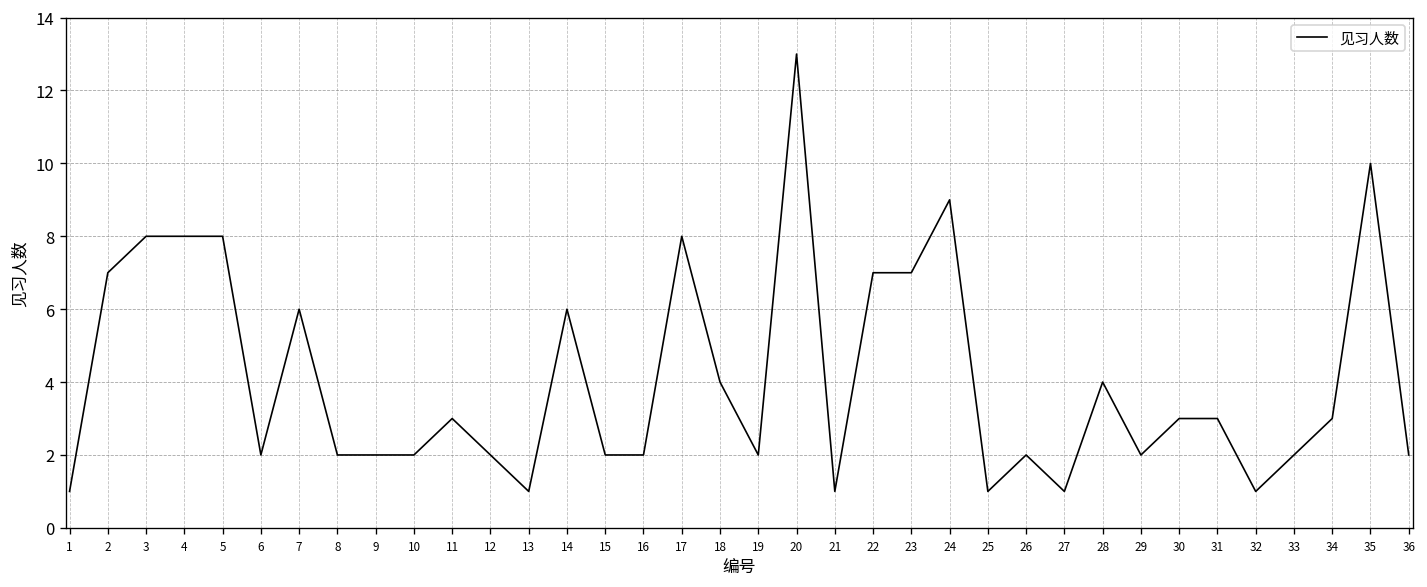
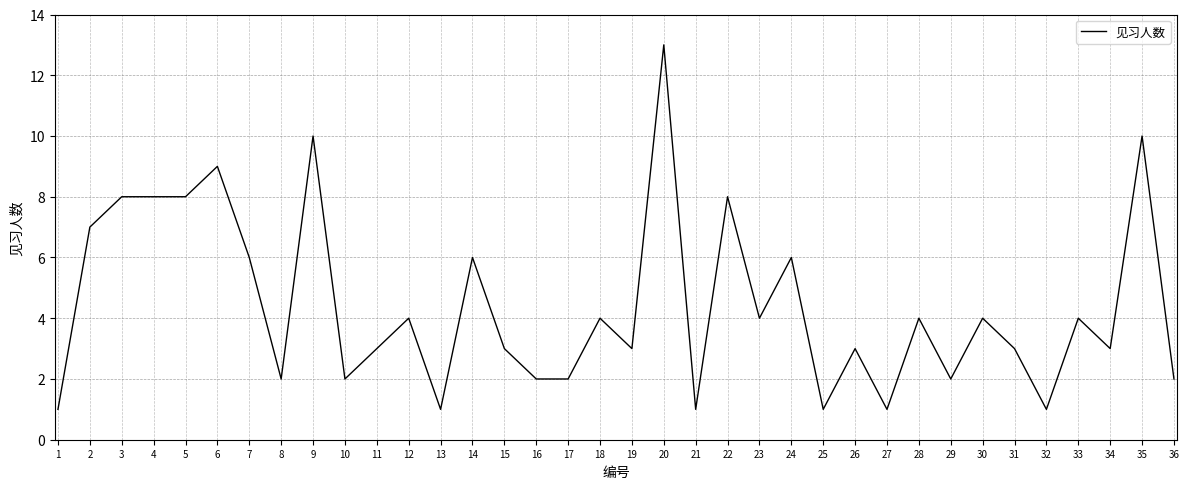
6: 2 -> 9
9: 2 -> 10
12: 2 -> 4
15: 2 -> 3
17: 8 -> 2
19: 2 -> 3
22: 7 -> 8
23: 7 -> 4
24: 9 -> 6
26: 2 -> 3
30: 3 -> 4
33: 2 -> 4
